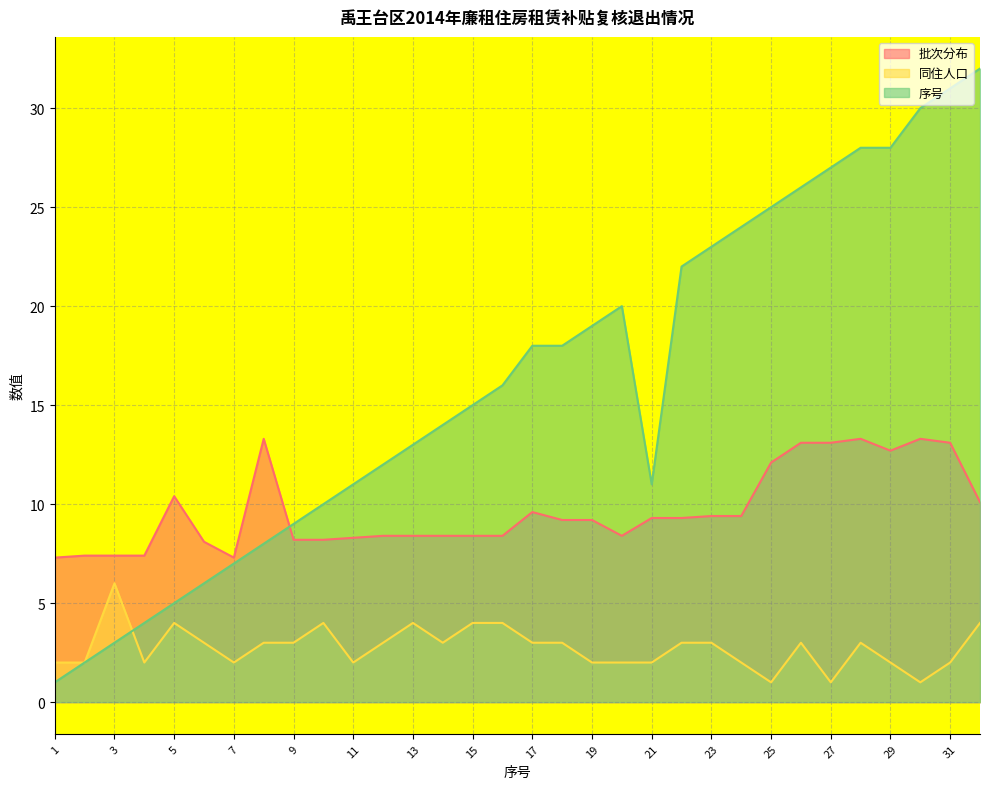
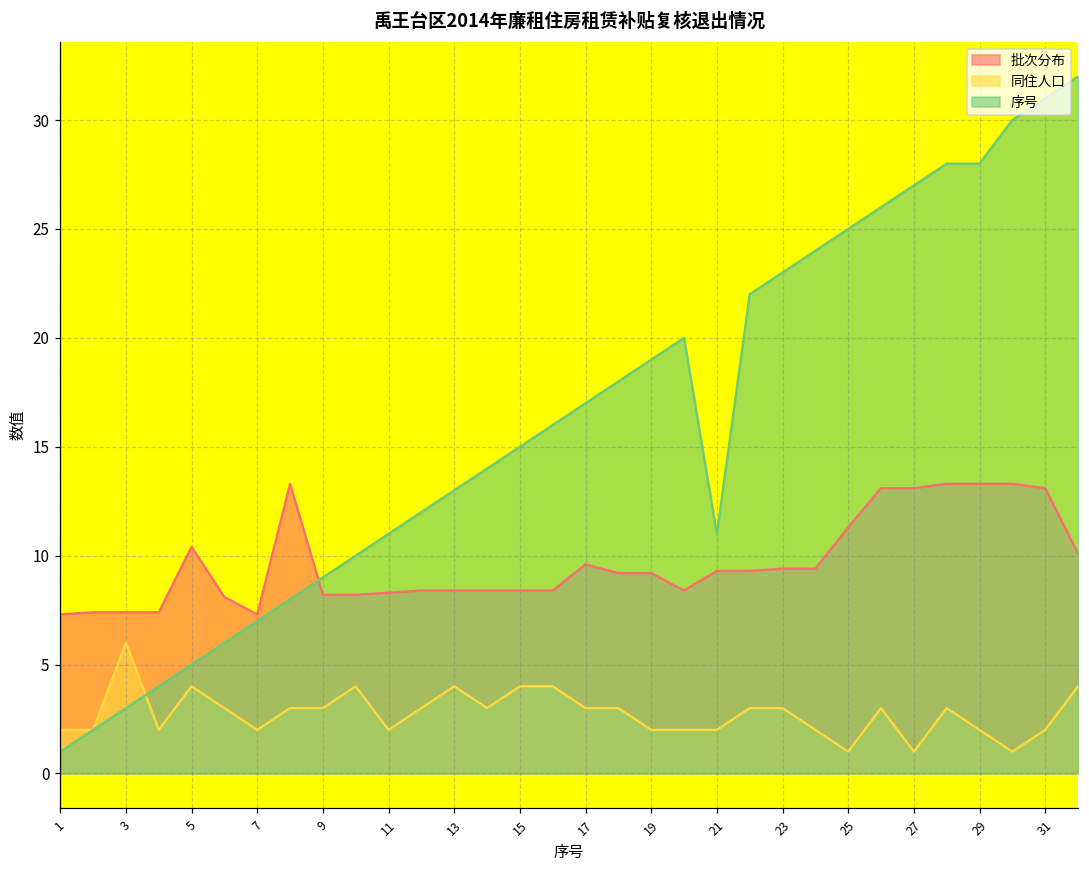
序号, 17: 18 -> 17
批次分布, 25: 12.1 -> 11.3
批次分布, 29: 12.7 -> 13.3
